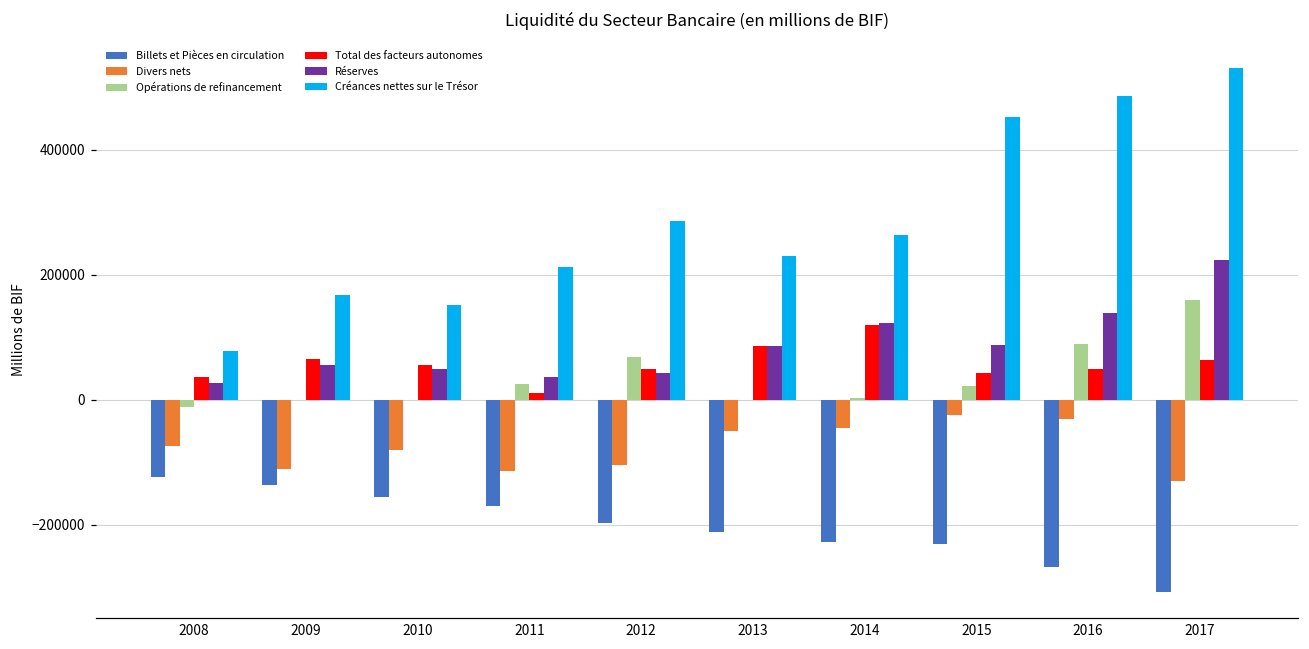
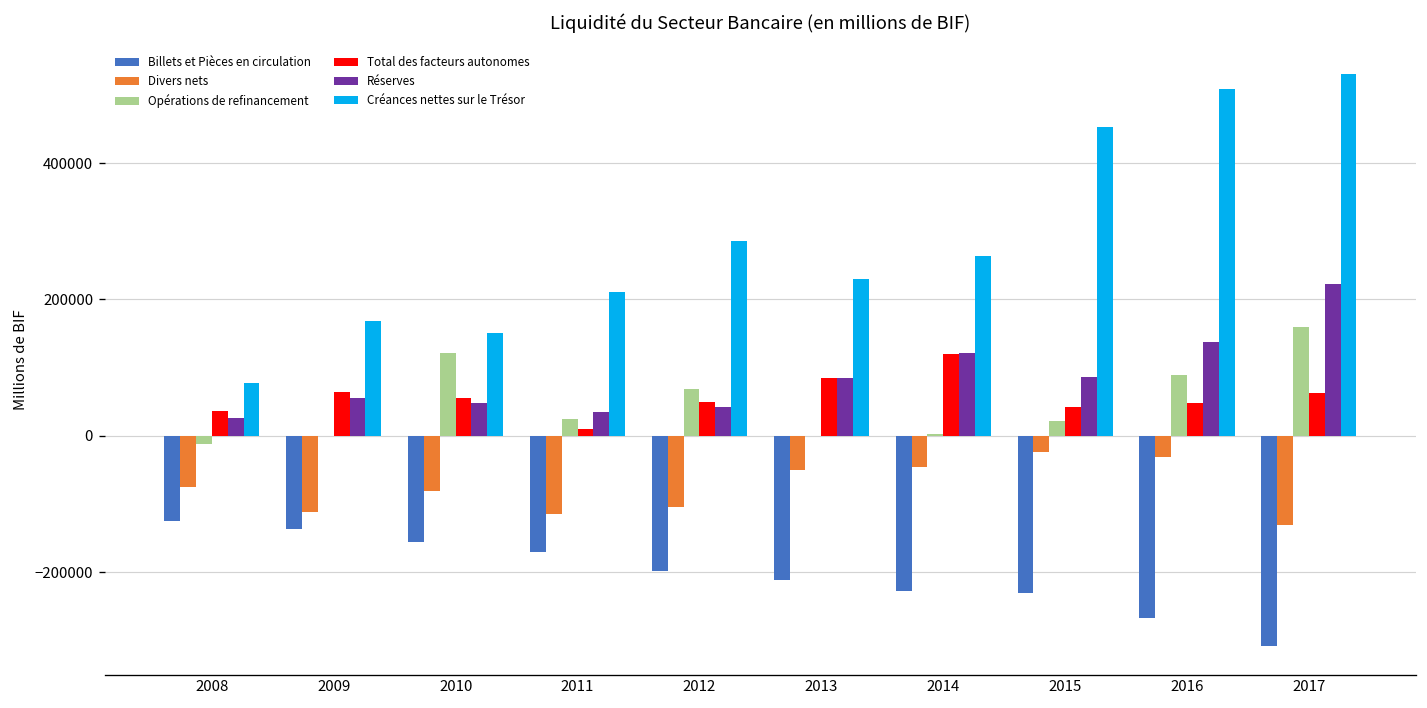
Opérations de refinancement, 2010: 0 -> 120000
Créances nettes sur le Trésor, 2016: 490000 -> 510000
